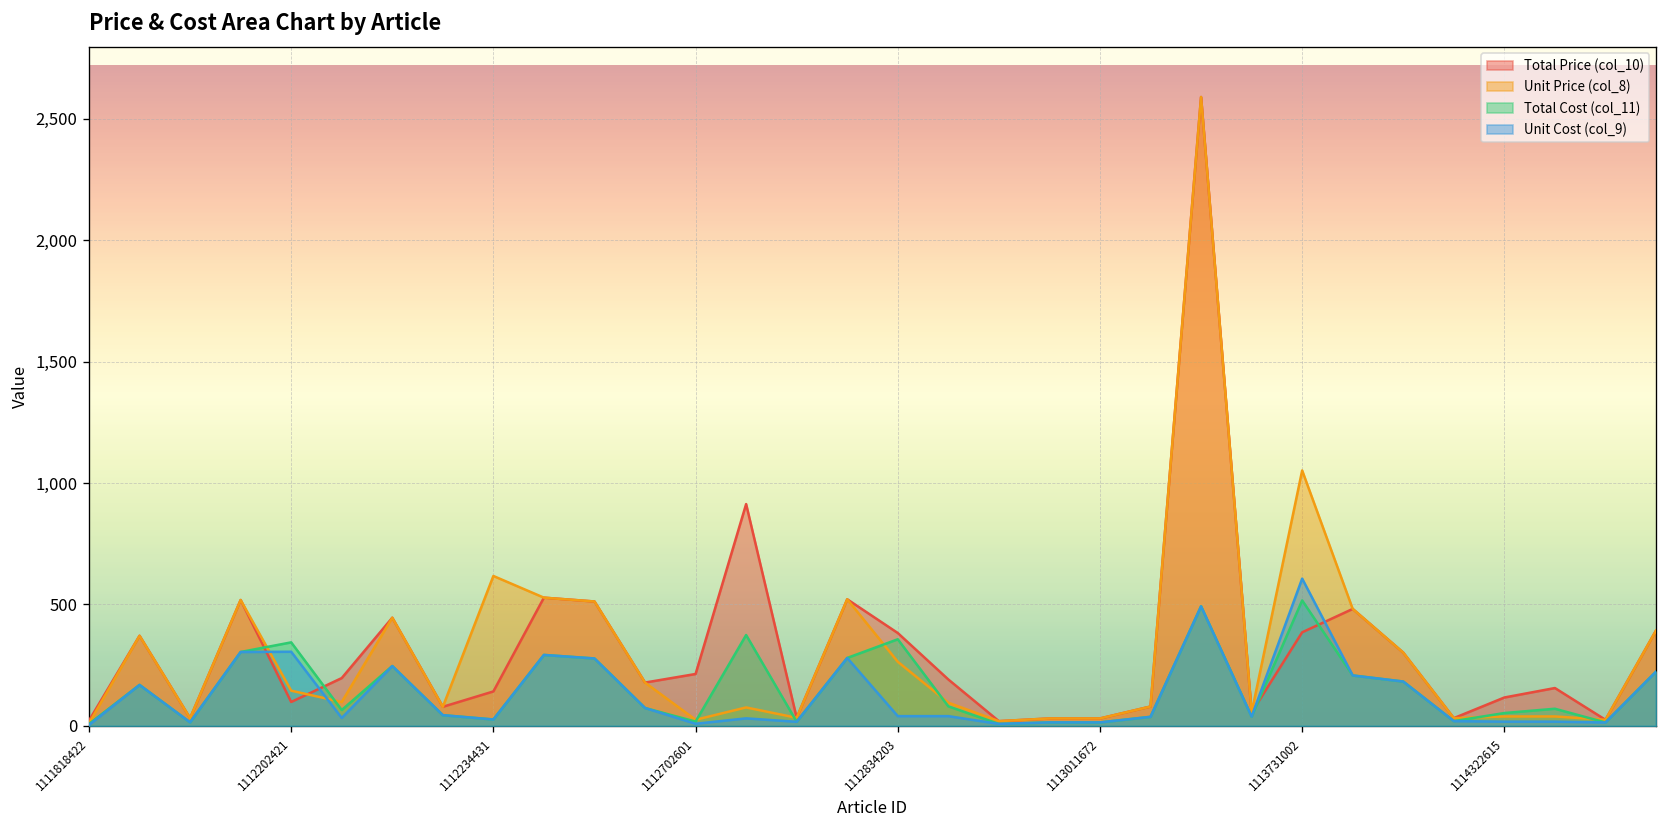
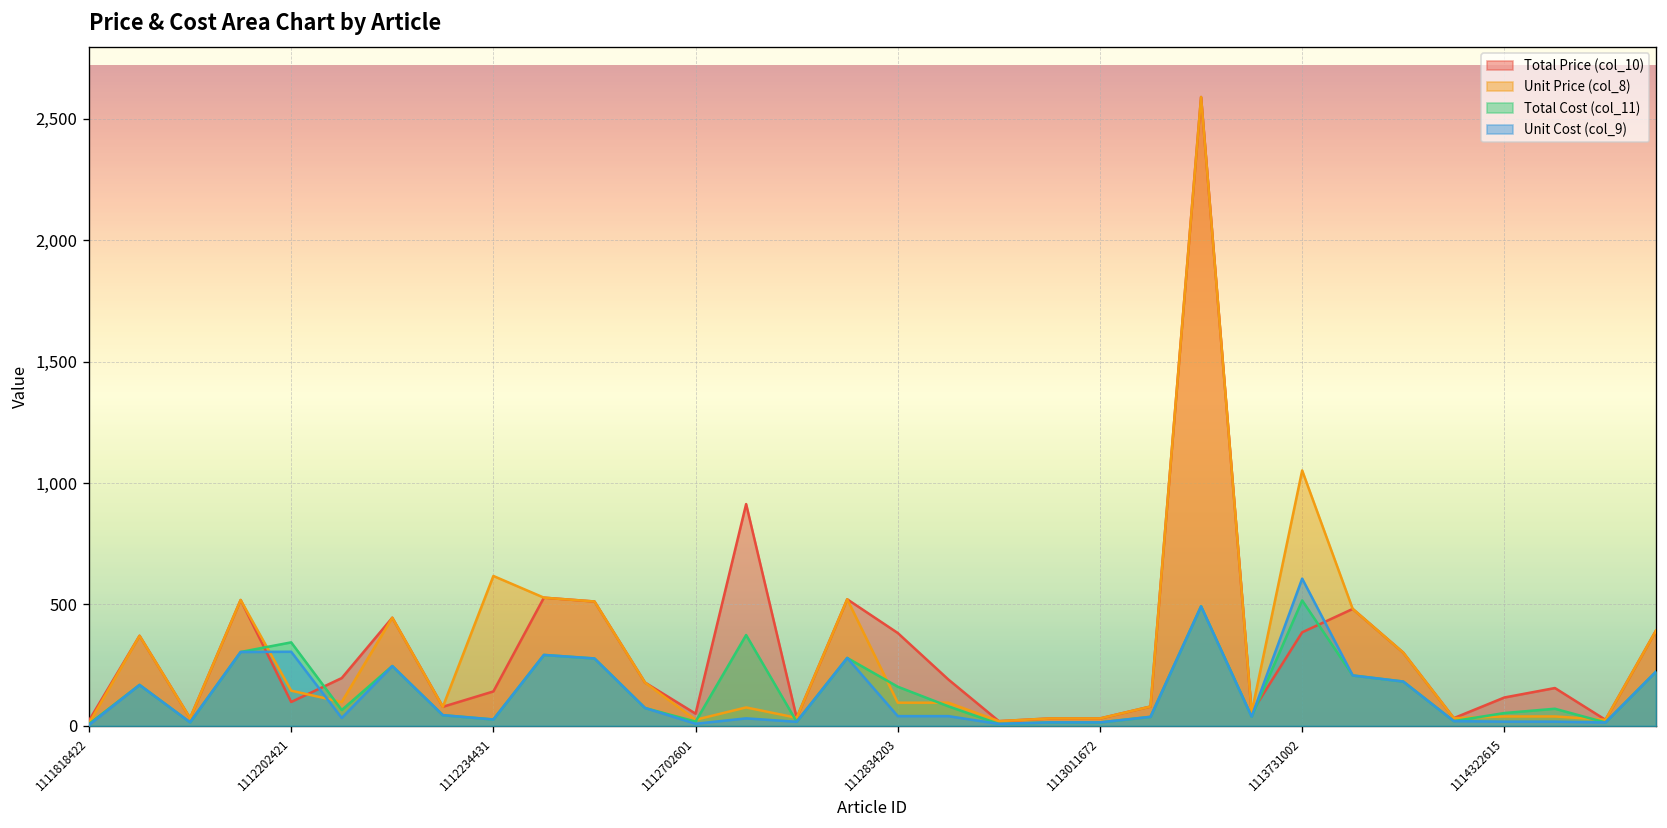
Total Price (col_10), 1112702601: 210 -> 50
Unit Price (col_8), 1112834203: 260 -> 100
Total Cost (col_11), 1112834203: 360 -> 160
